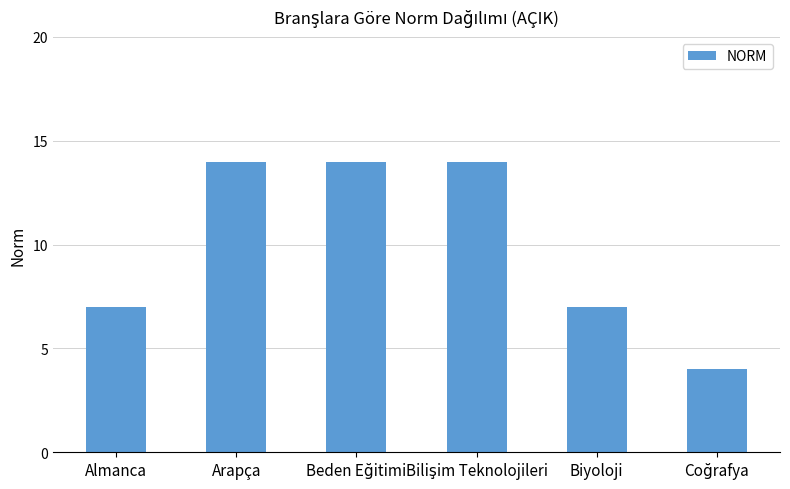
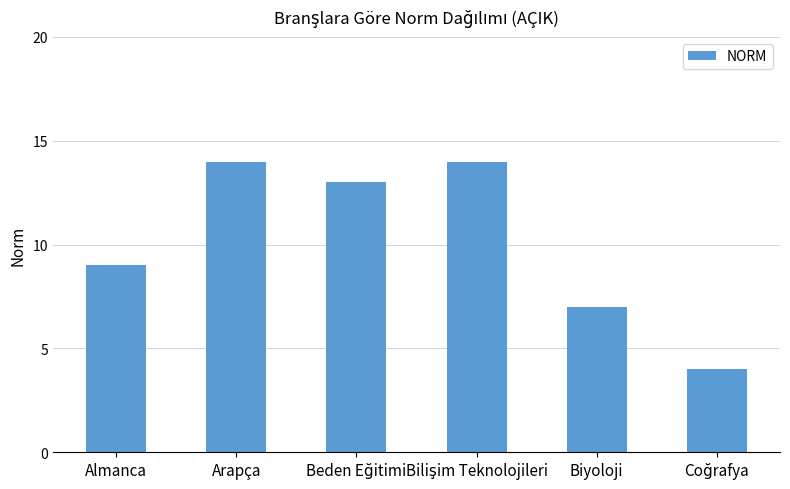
Almanca: 7 -> 9
Beden Eğitimi: 14 -> 13
